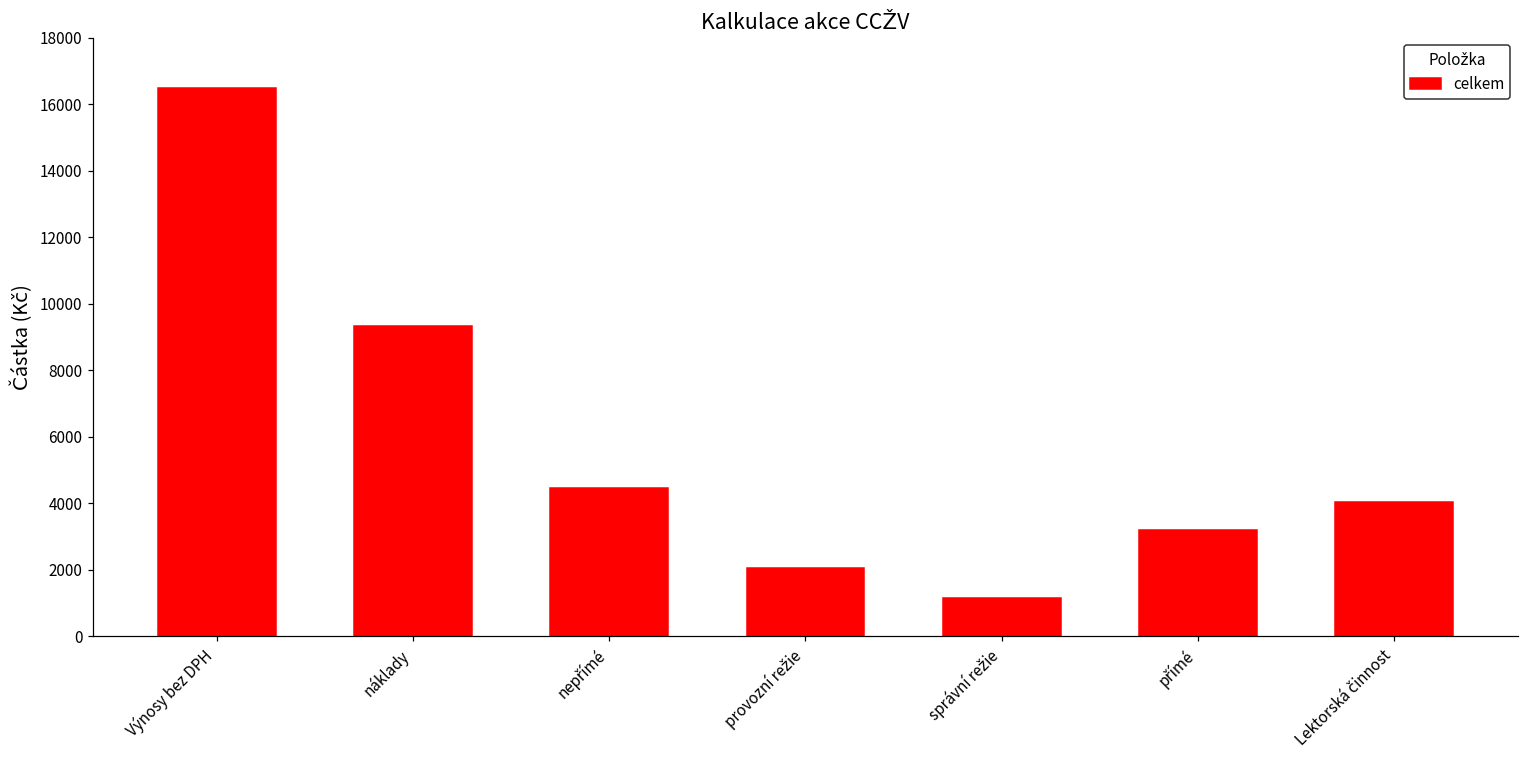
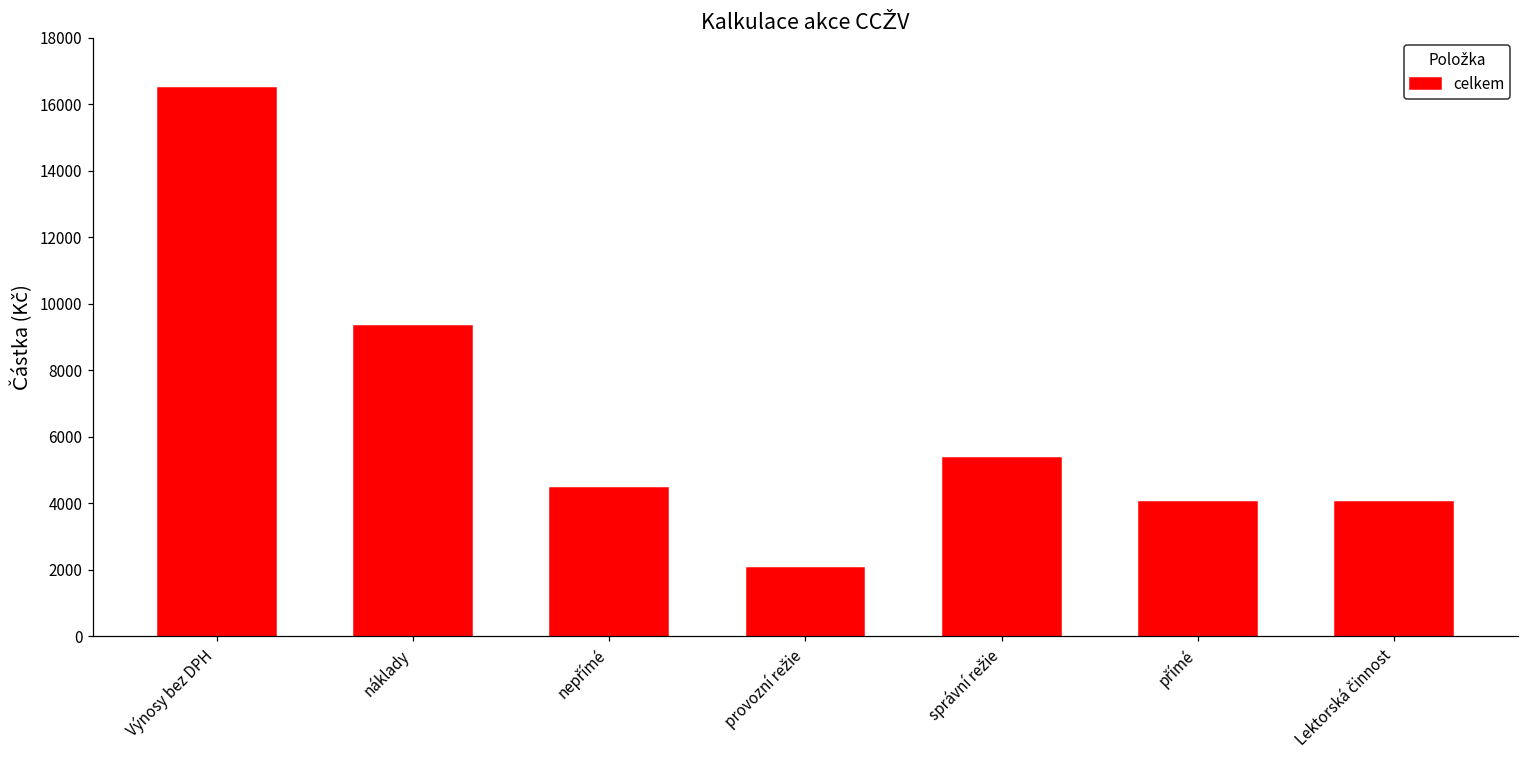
správní režie: 1200 -> 5400
přímé: 3200 -> 4100
